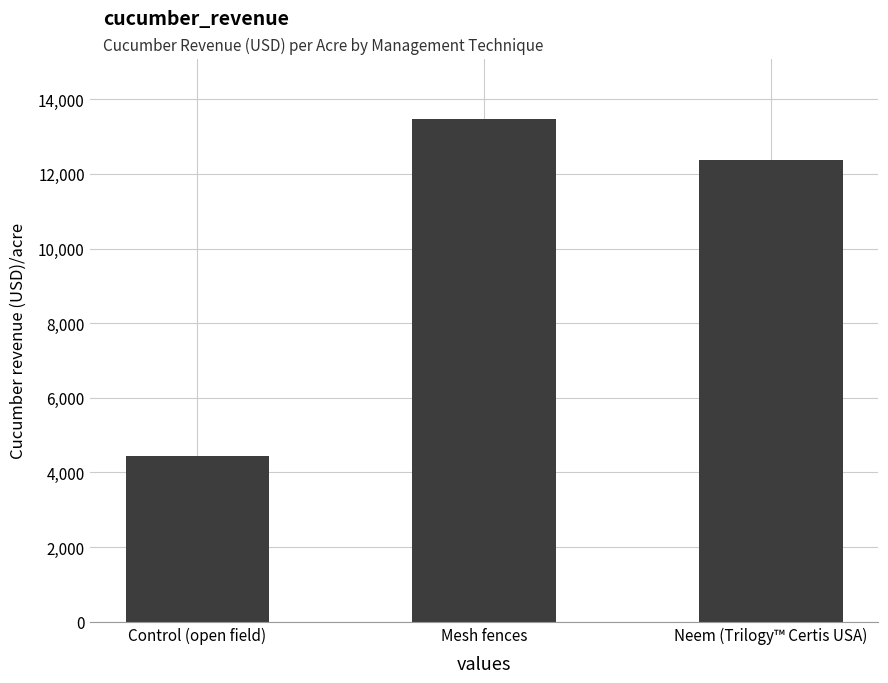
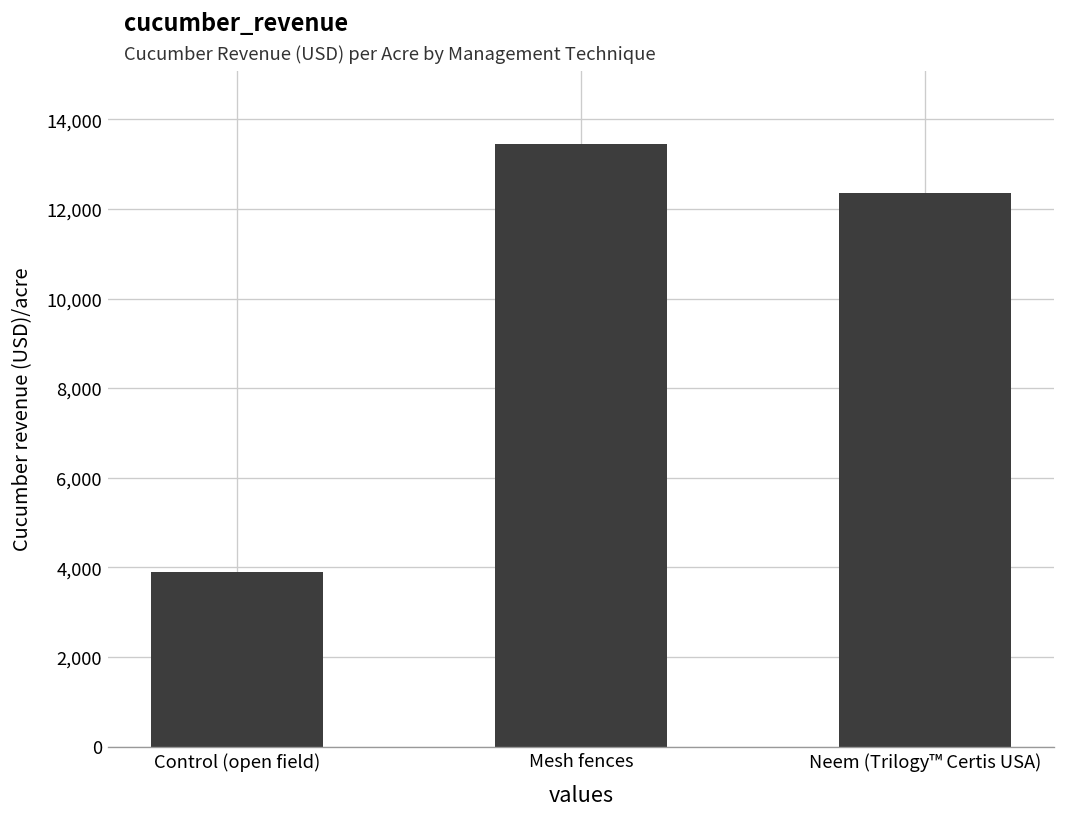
Control (open field): 4,400 -> 3,900
